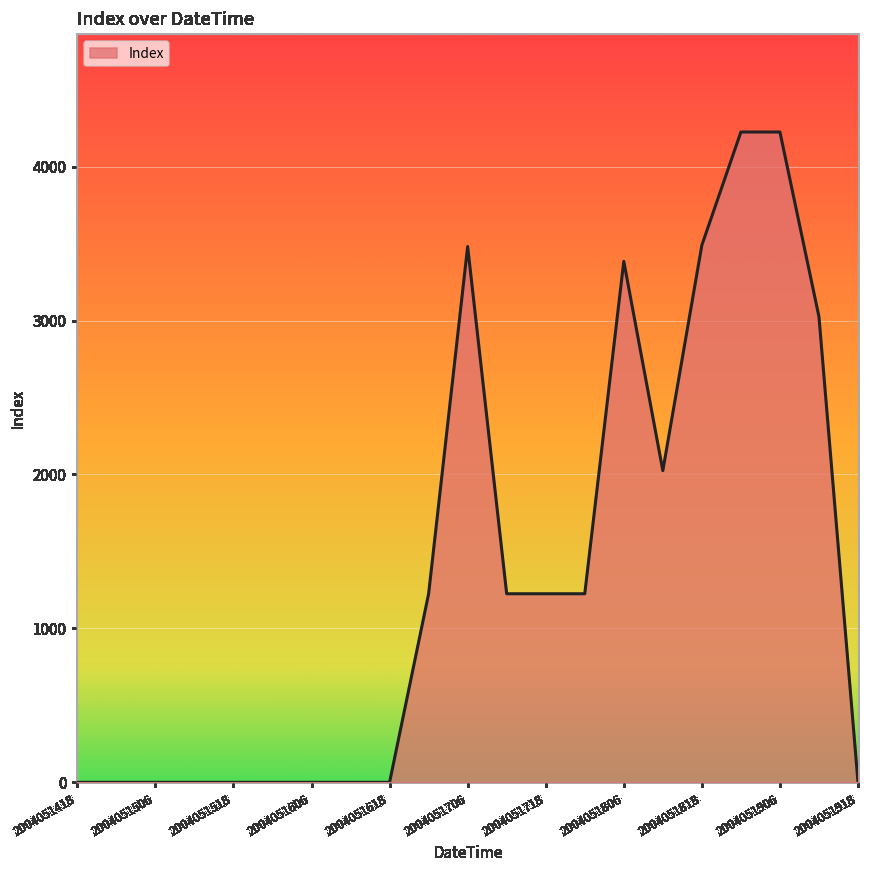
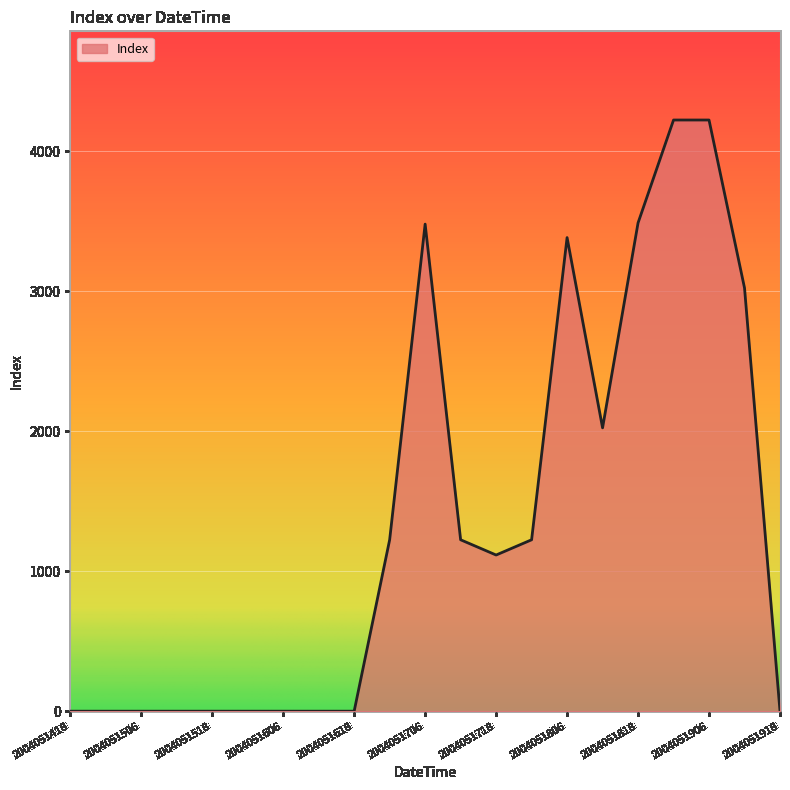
2004051718: 1230 -> 1120
